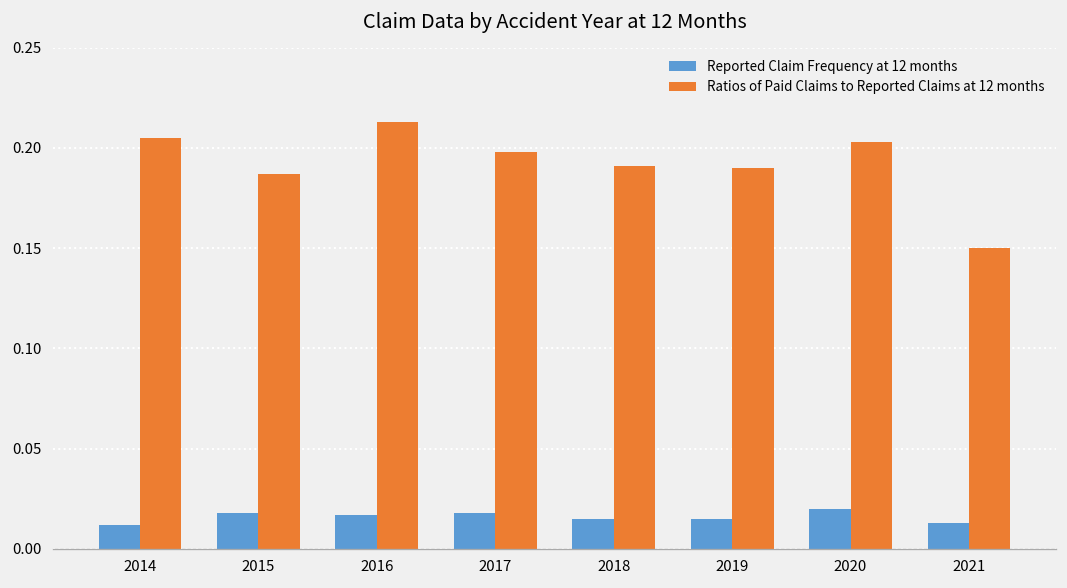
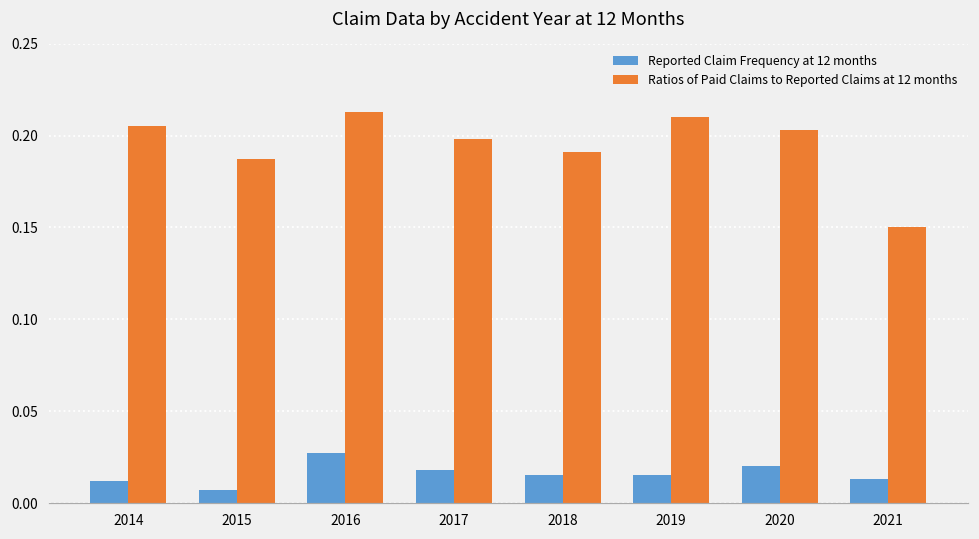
Reported Claim Frequency at 12 months, 2015: 0.018 -> 0.007
Reported Claim Frequency at 12 months, 2016: 0.017 -> 0.027
Ratios of Paid Claims to Reported Claims at 12 months, 2019: 0.19 -> 0.21
